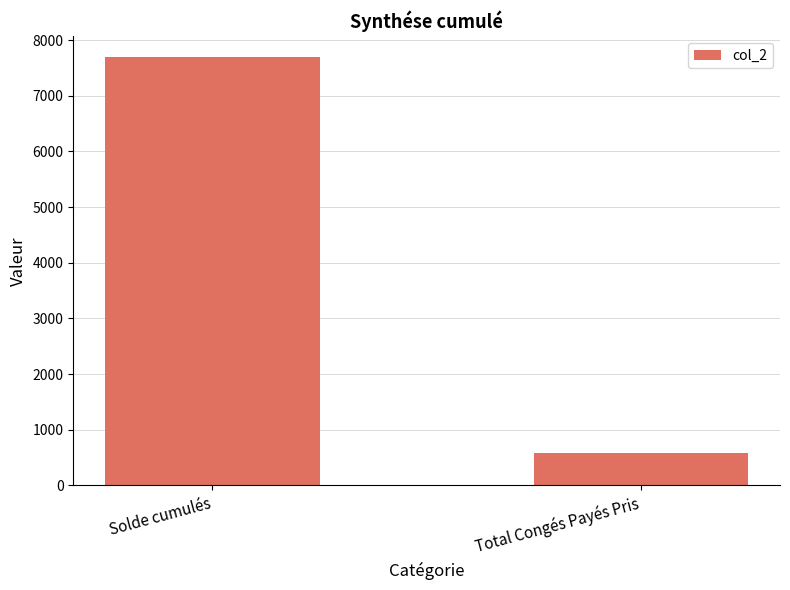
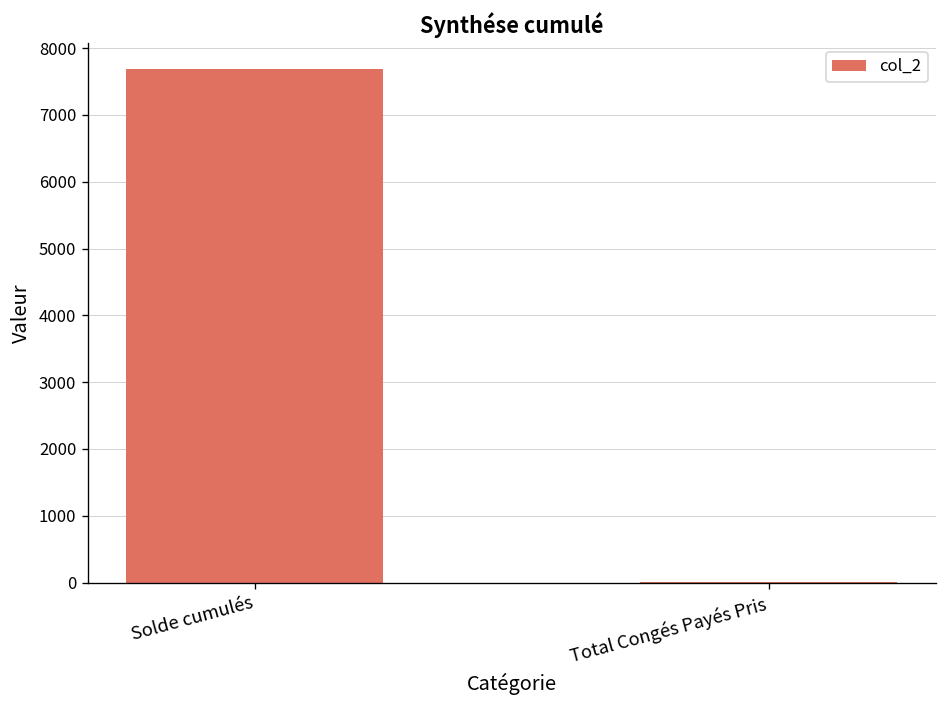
Total Congés Payés Pris: 600 -> 0
